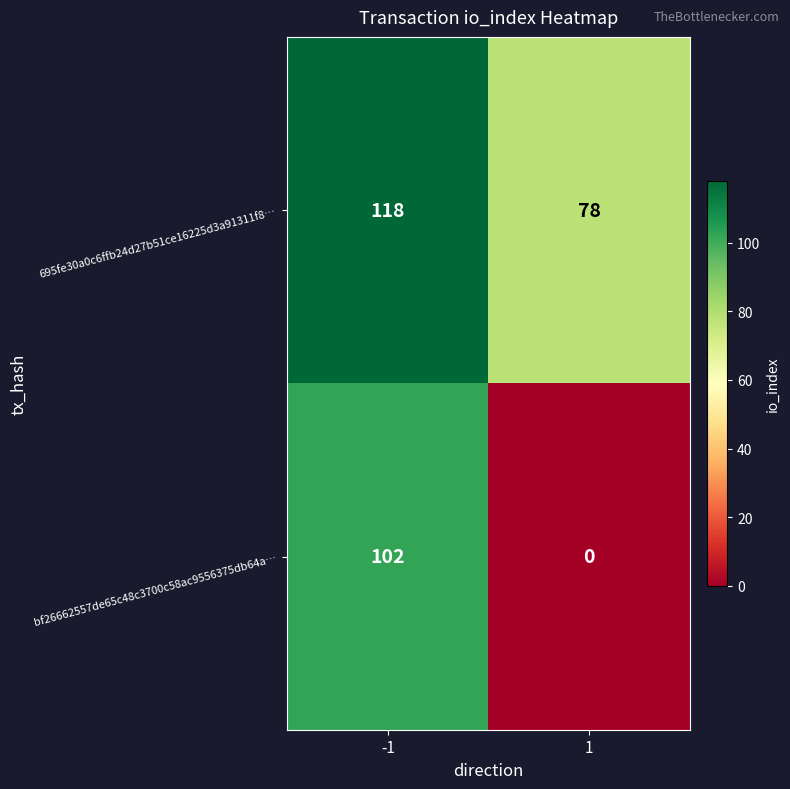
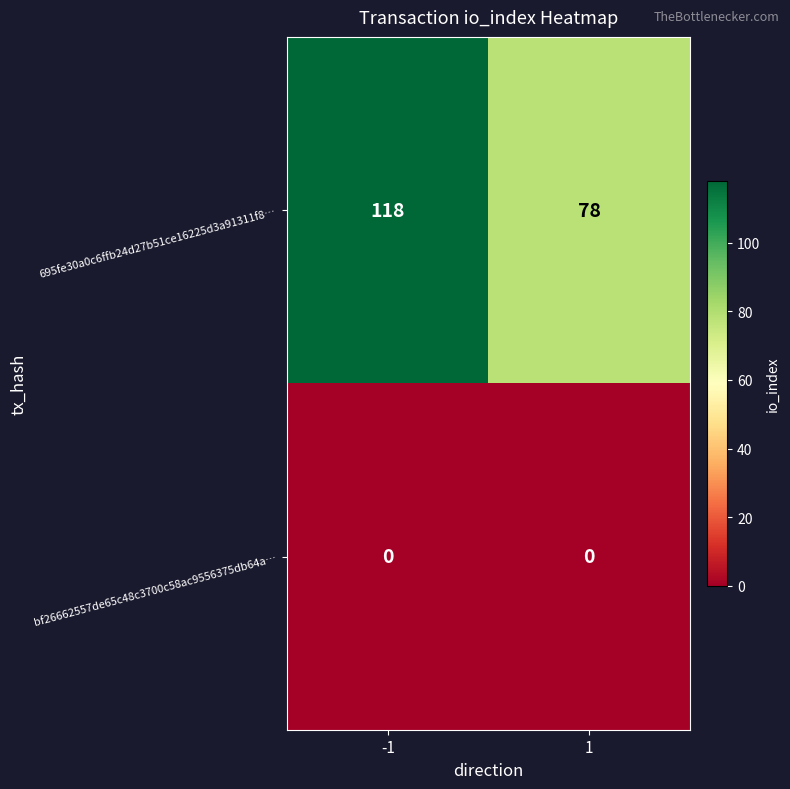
bf26662557de65c48c3700c58ac9556375db64a…, -1: 102 -> 0
